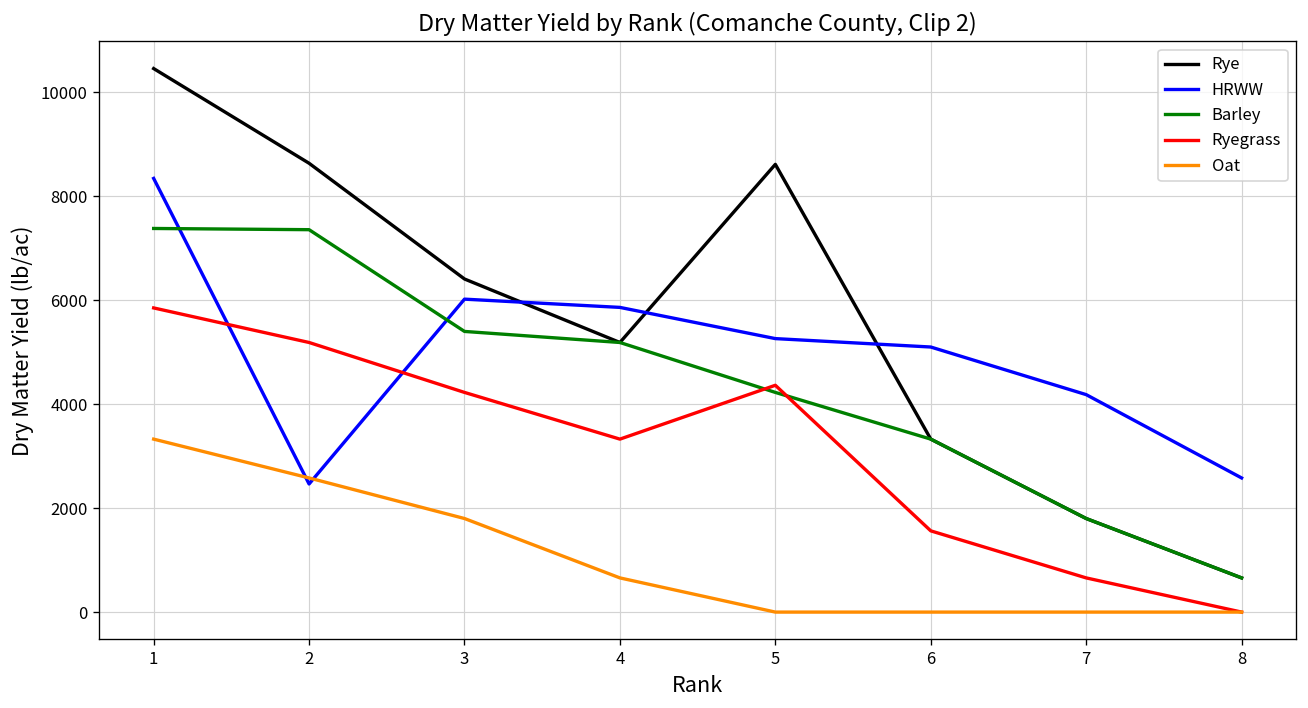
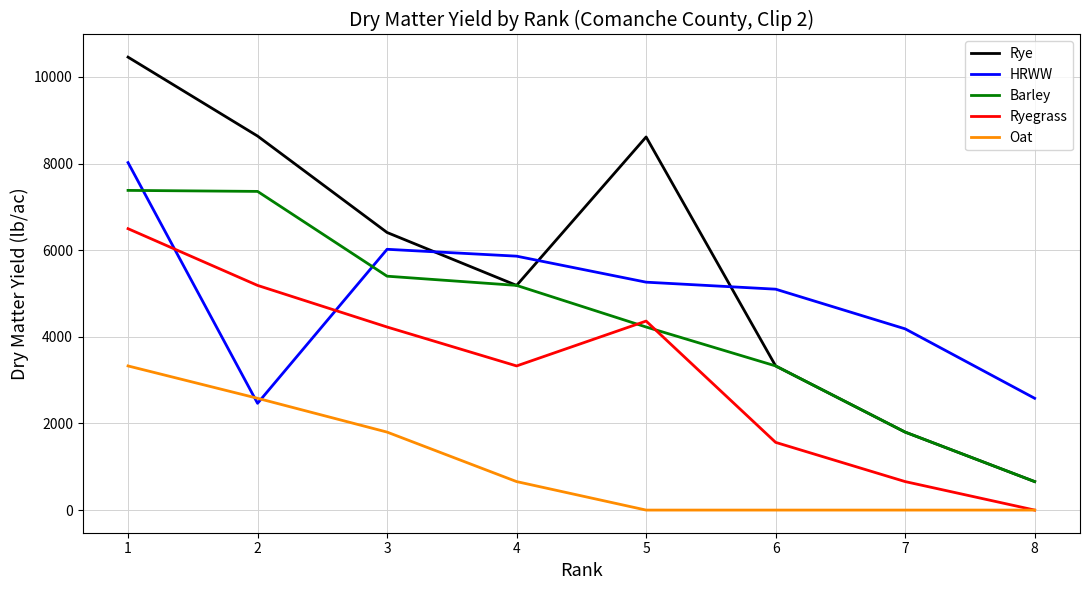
HRWW, 1: 8300 -> 8000
Ryegrass, 1: 5900 -> 6500
